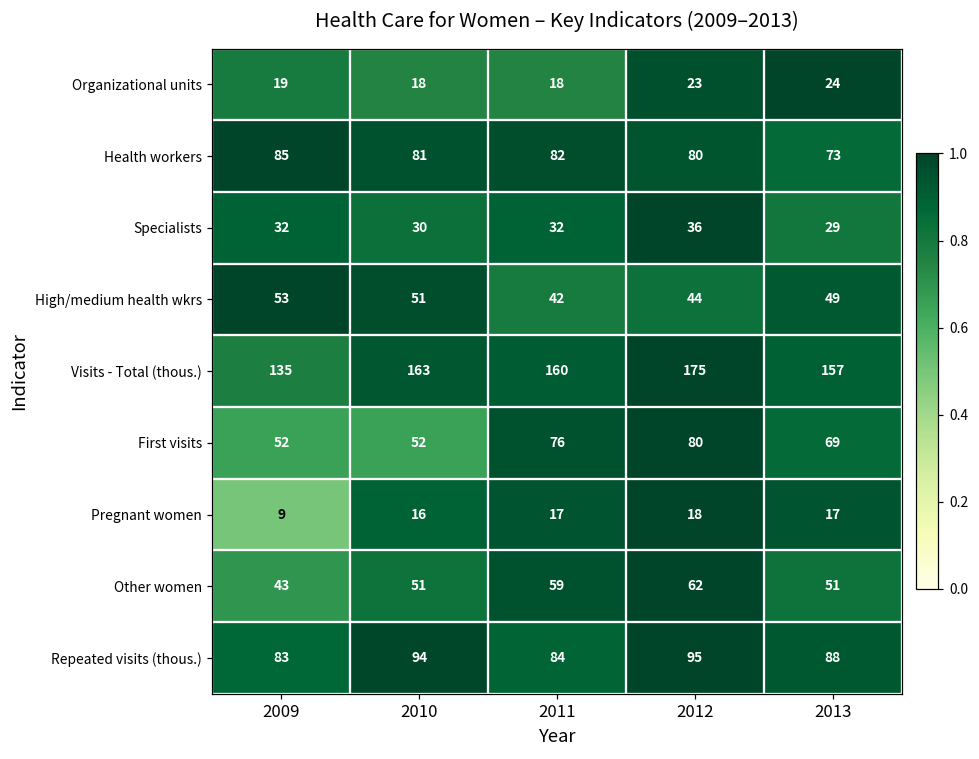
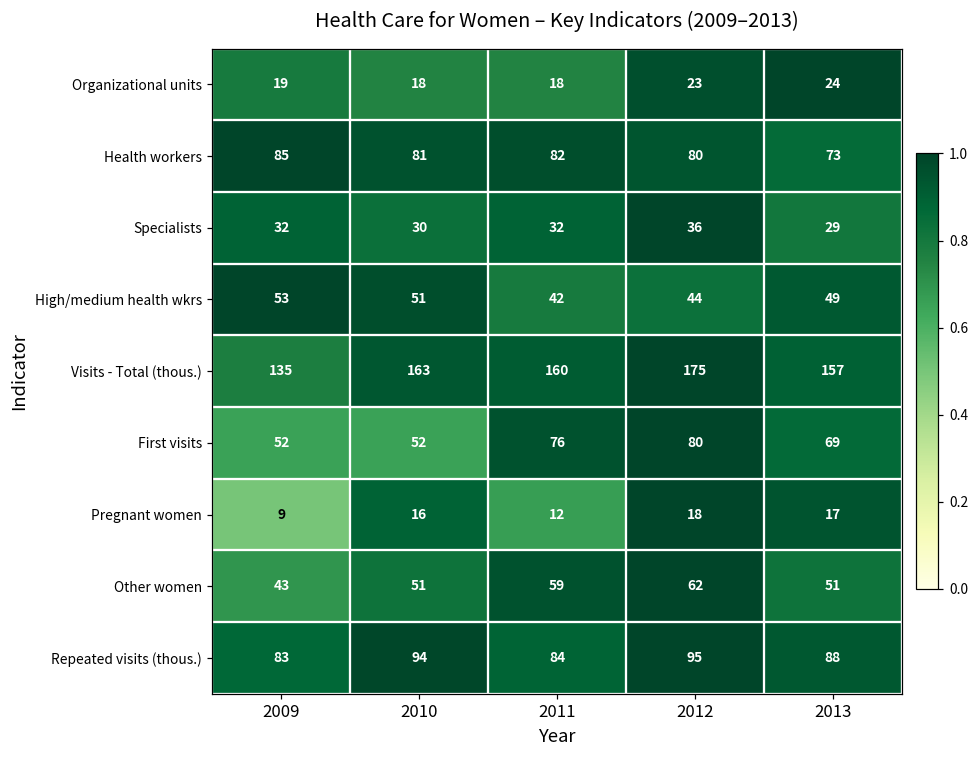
Pregnant women, 2011: 17 -> 12
